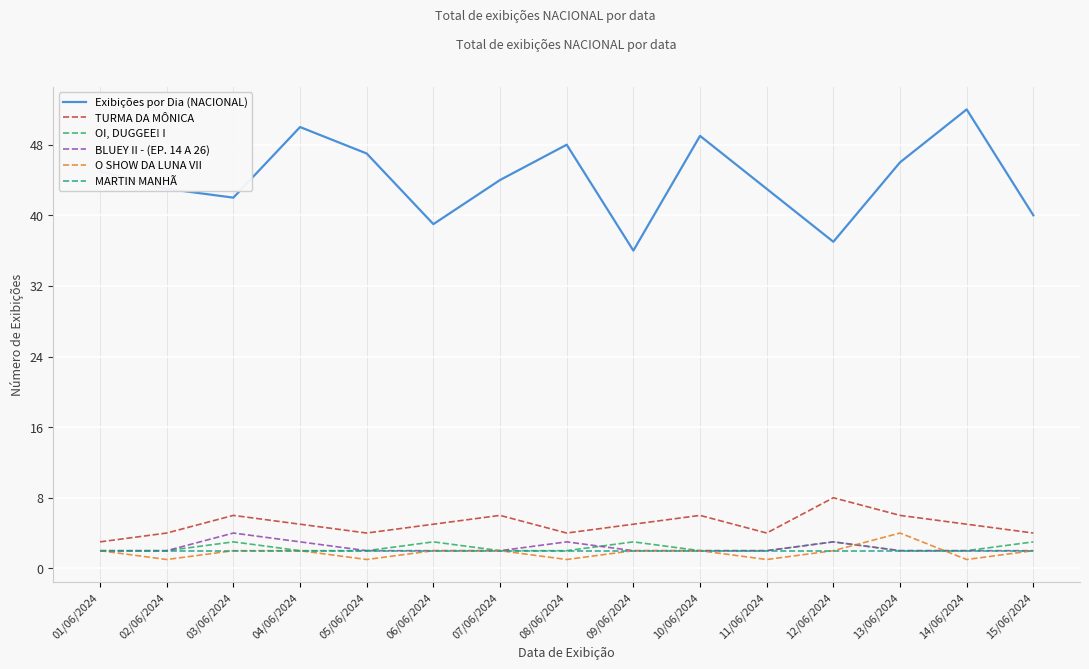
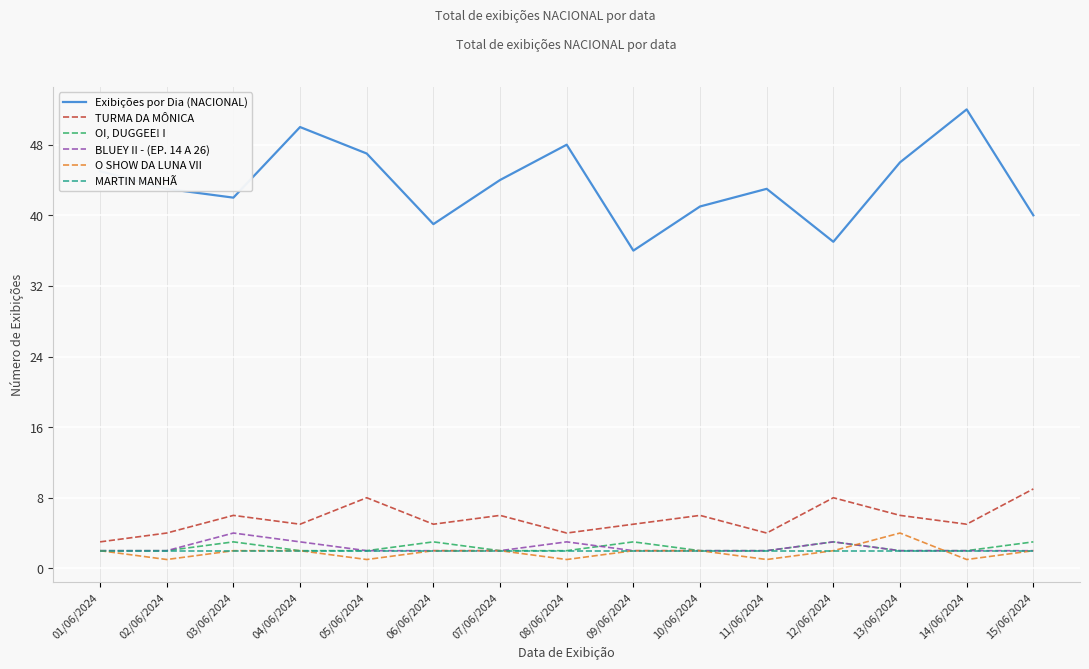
TURMA DA MÔNICA, 05/06/2024: 4 -> 8
Exibições por Dia (NACIONAL), 10/06/2024: 49 -> 41
TURMA DA MÔNICA, 15/06/2024: 4 -> 9
